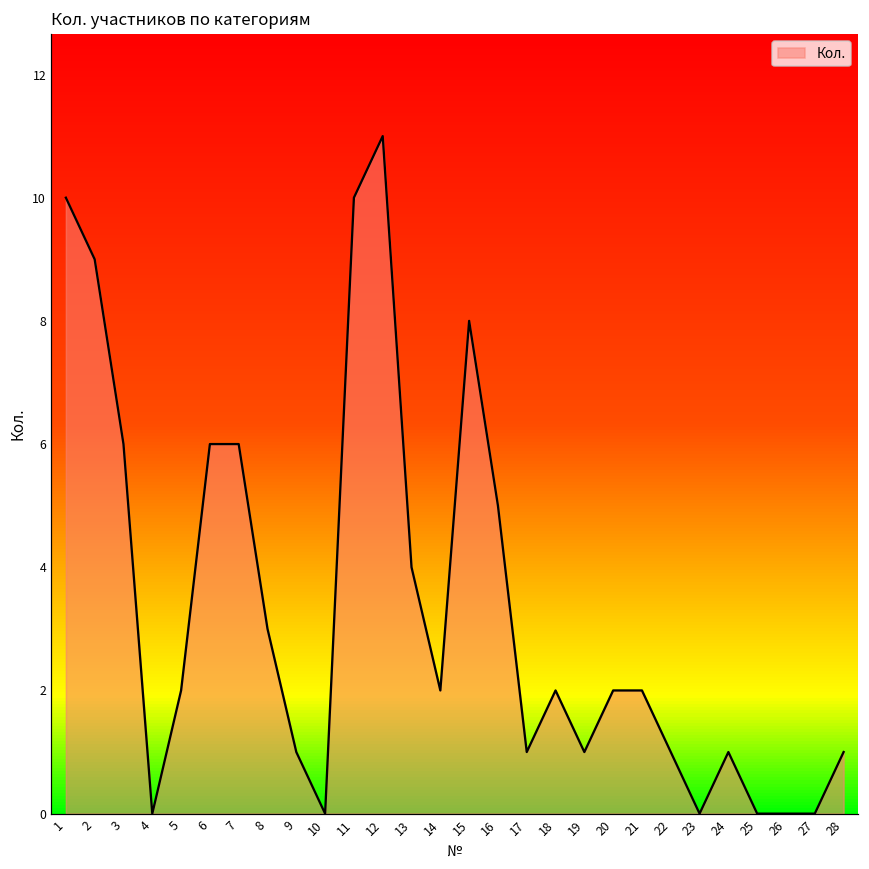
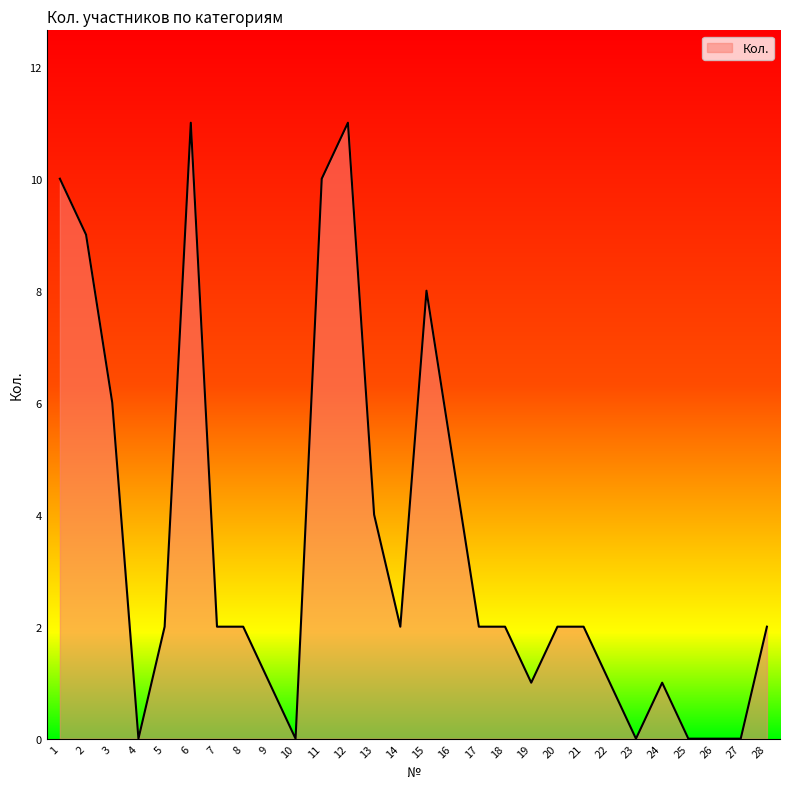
6: 6 -> 11
7: 6 -> 2
8: 3 -> 2
17: 1 -> 2
28: 1 -> 2
